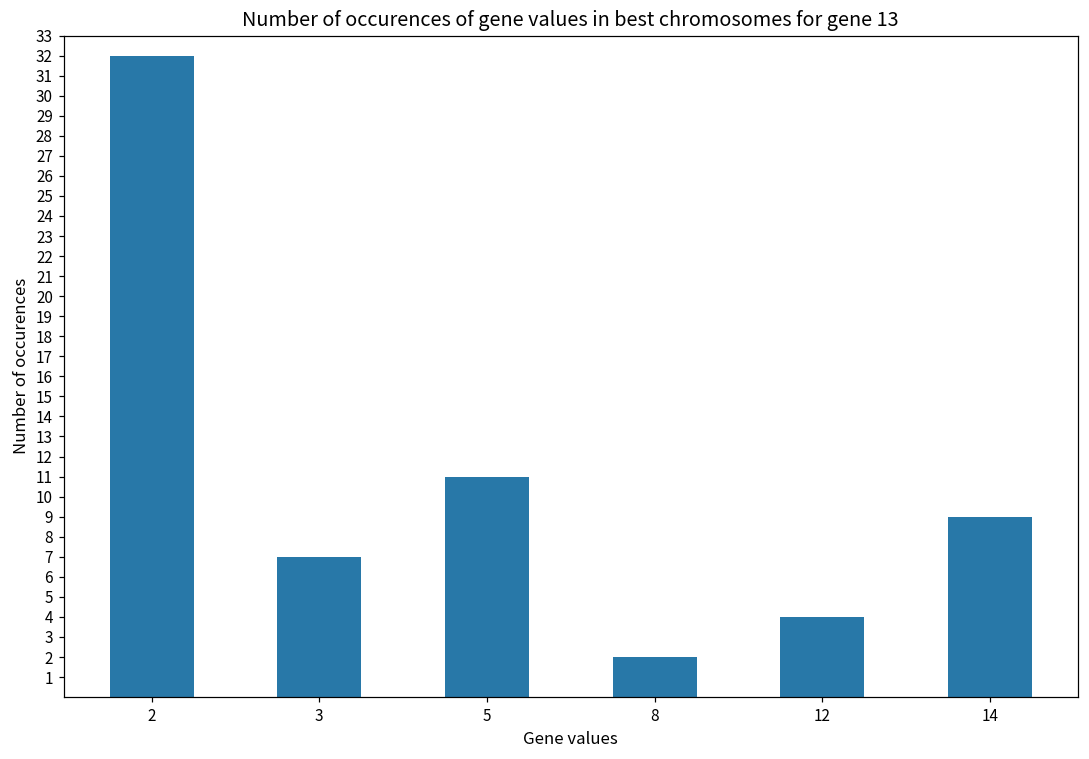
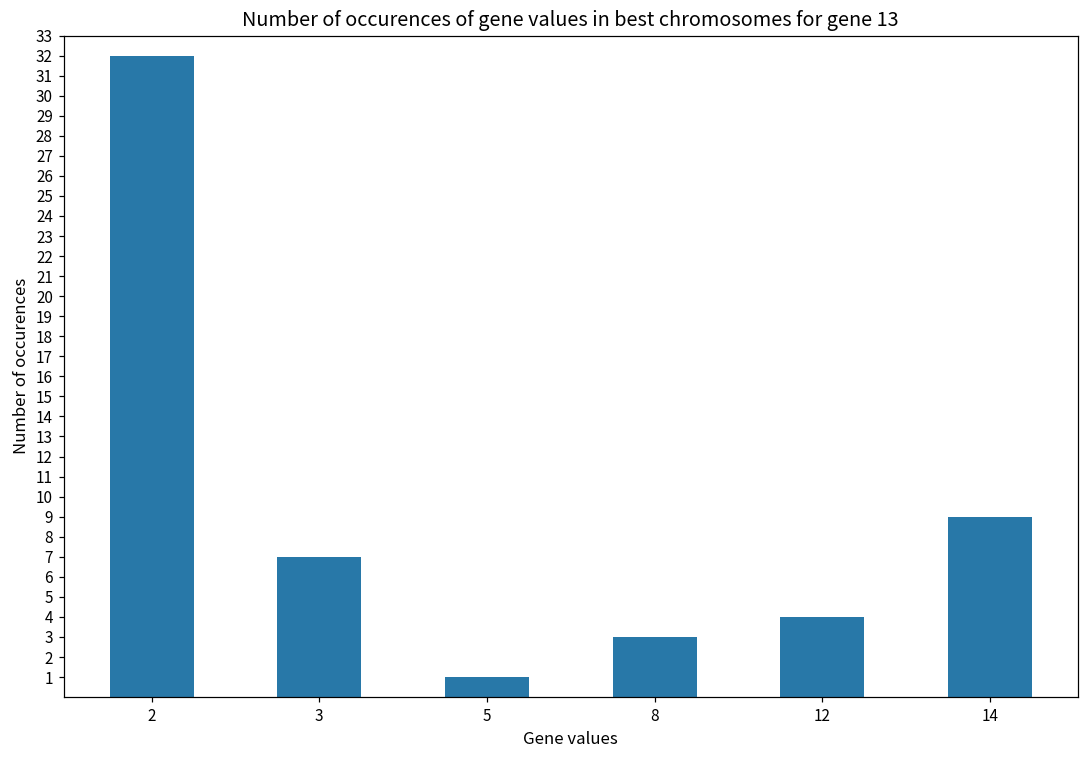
5: 11 -> 1
8: 2 -> 3
